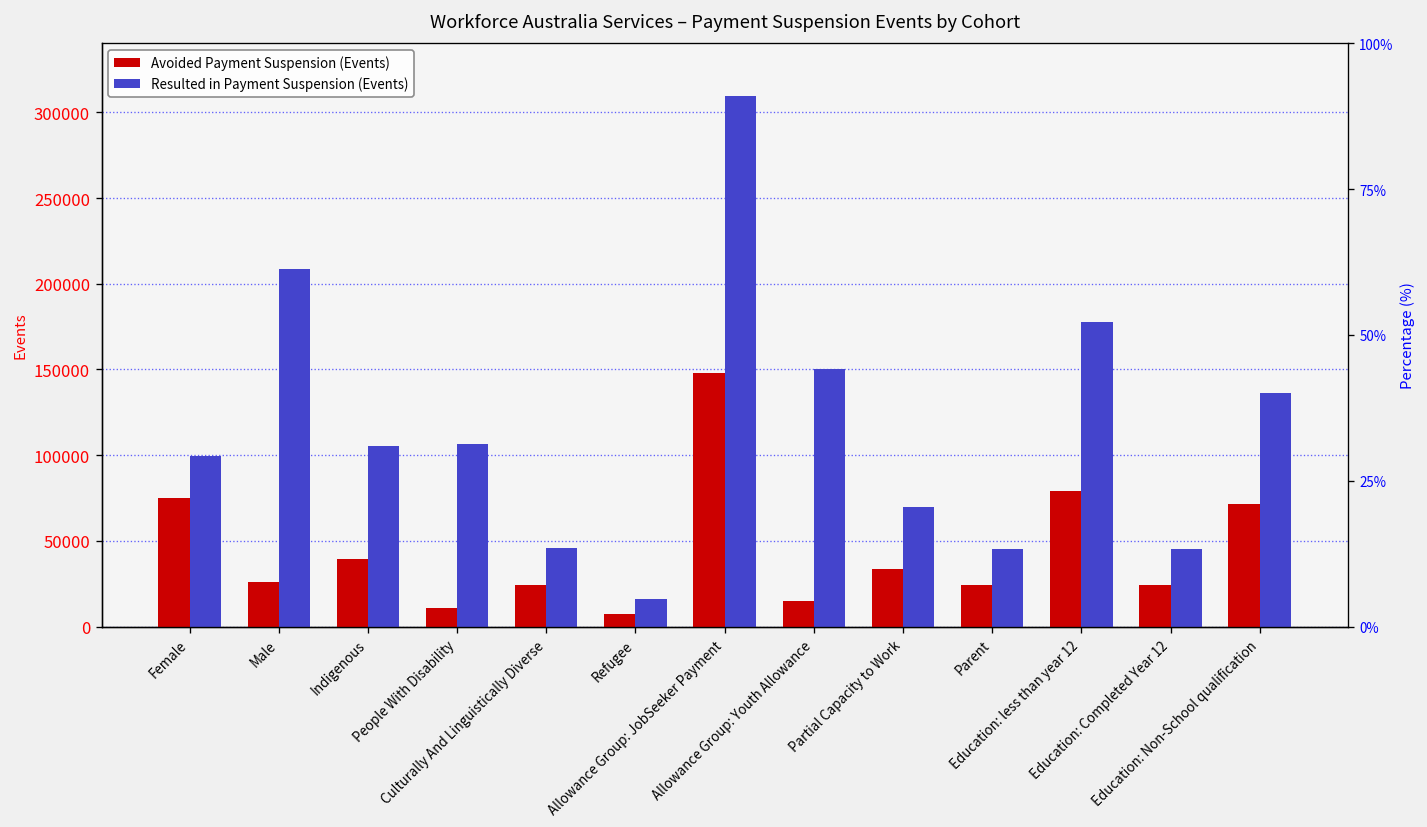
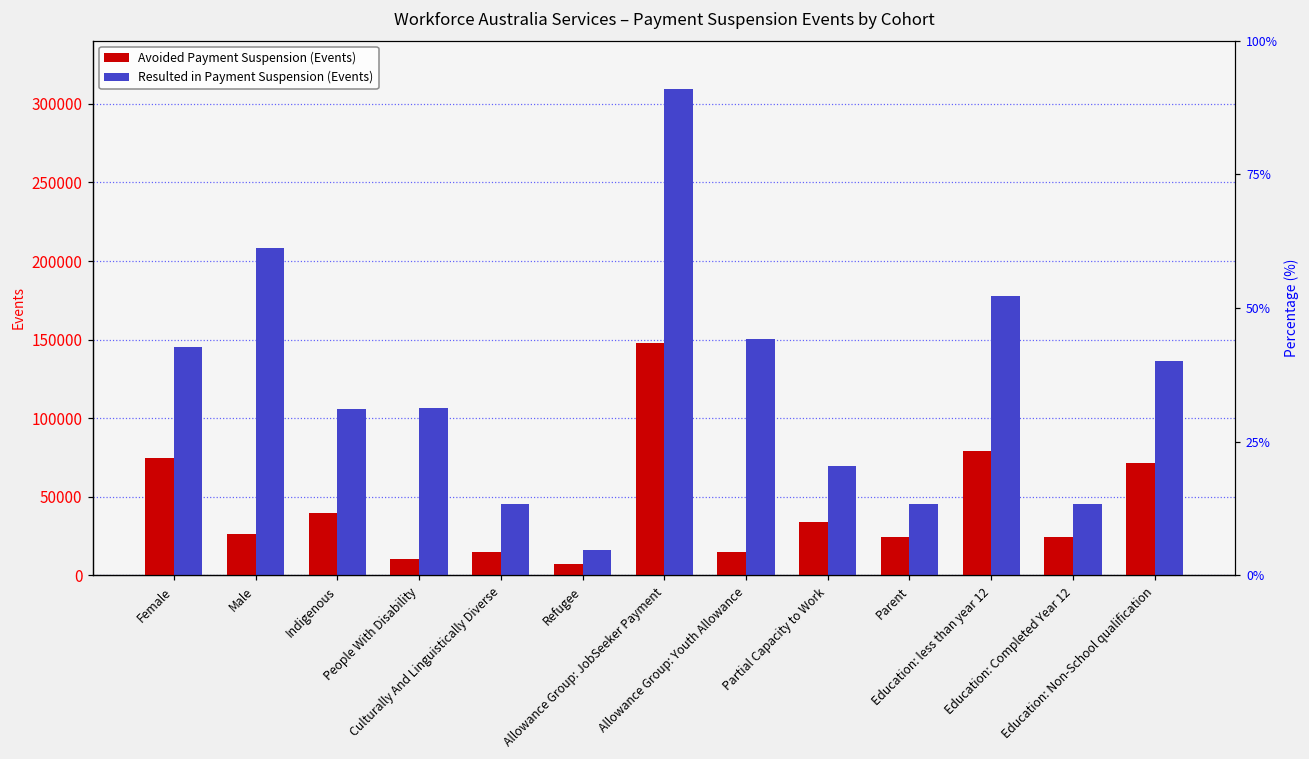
Resulted in Payment Suspension (Events), Female: 100000 -> 145000
Avoided Payment Suspension (Events), Culturally And Linguistically Diverse: 24000 -> 15000
